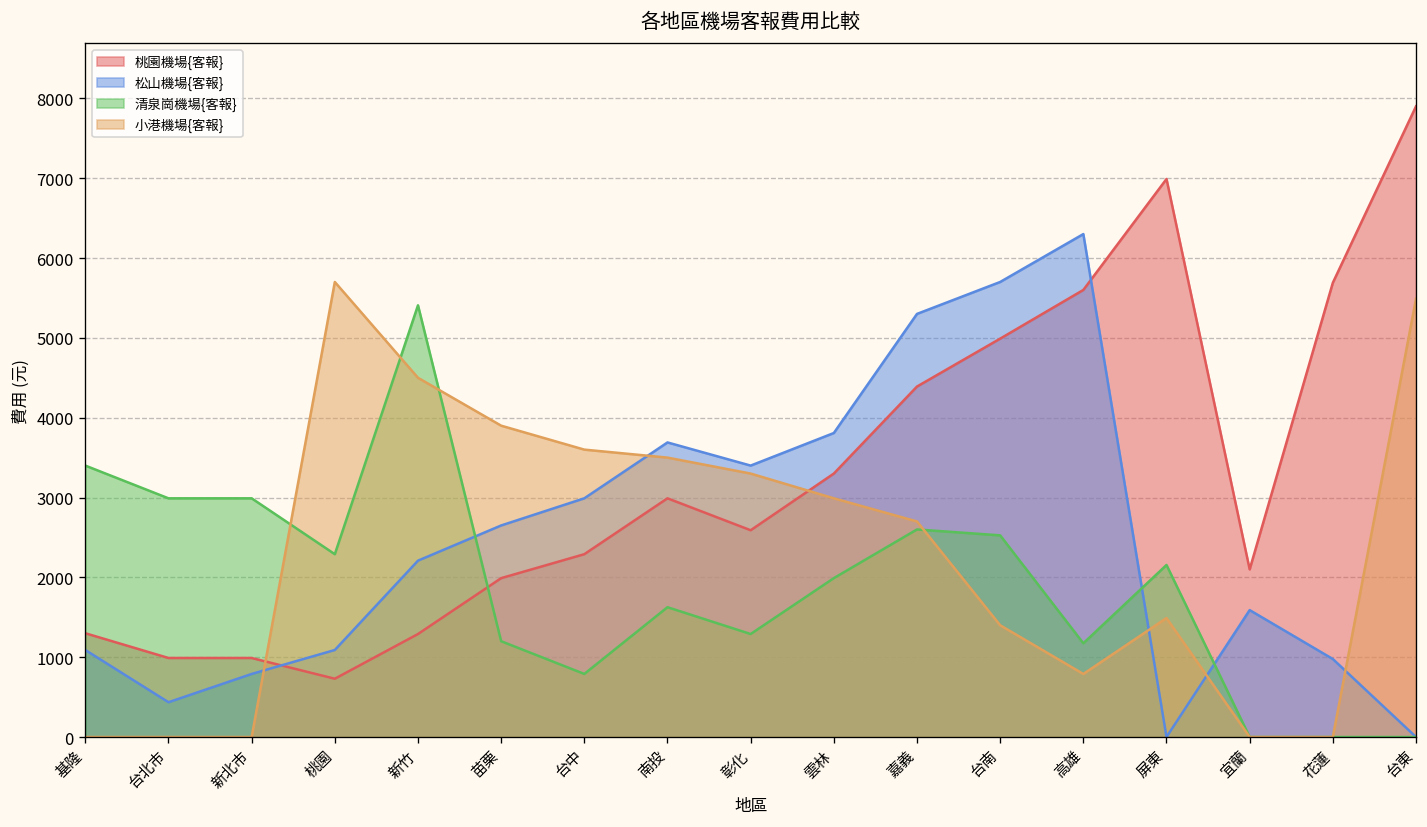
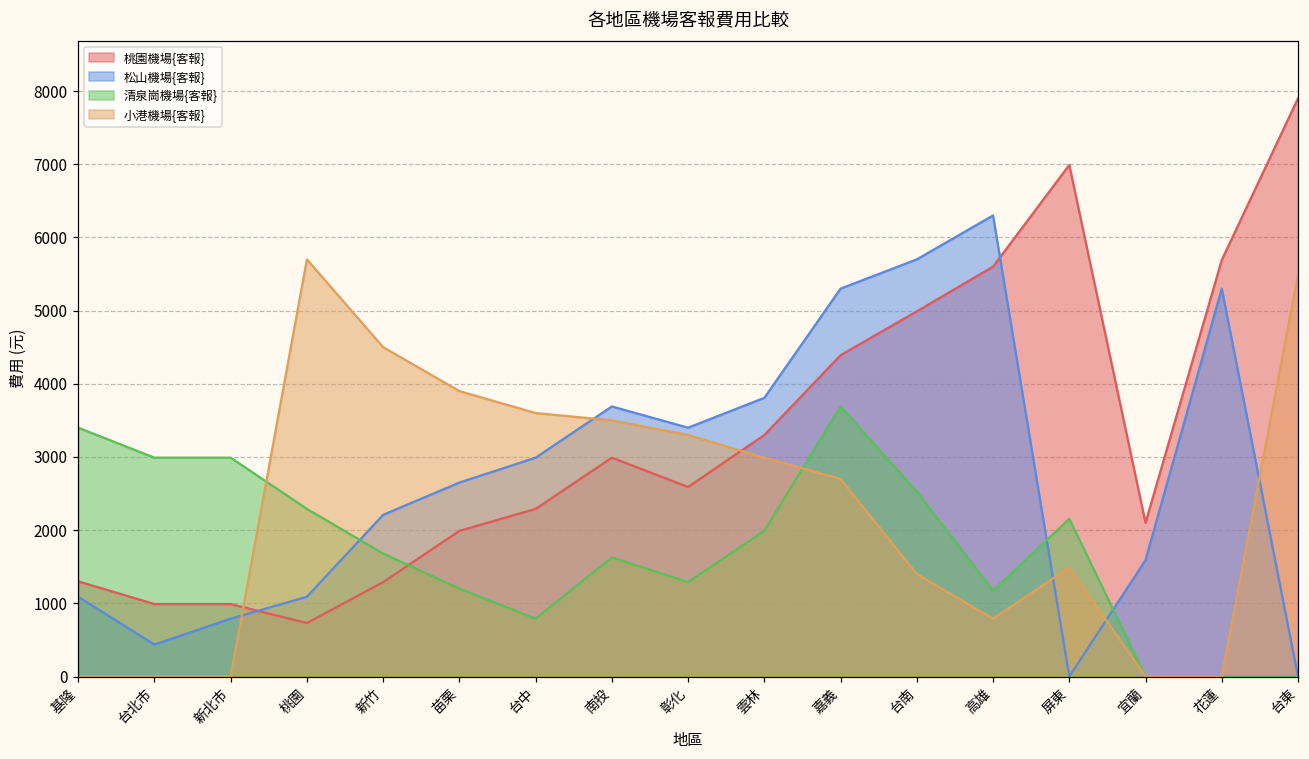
清泉崗機場{客報}, 新竹: 5400 -> 1700
清泉崗機場{客報}, 嘉義: 2600 -> 3700
松山機場{客報}, 花蓮: 1000 -> 5300
